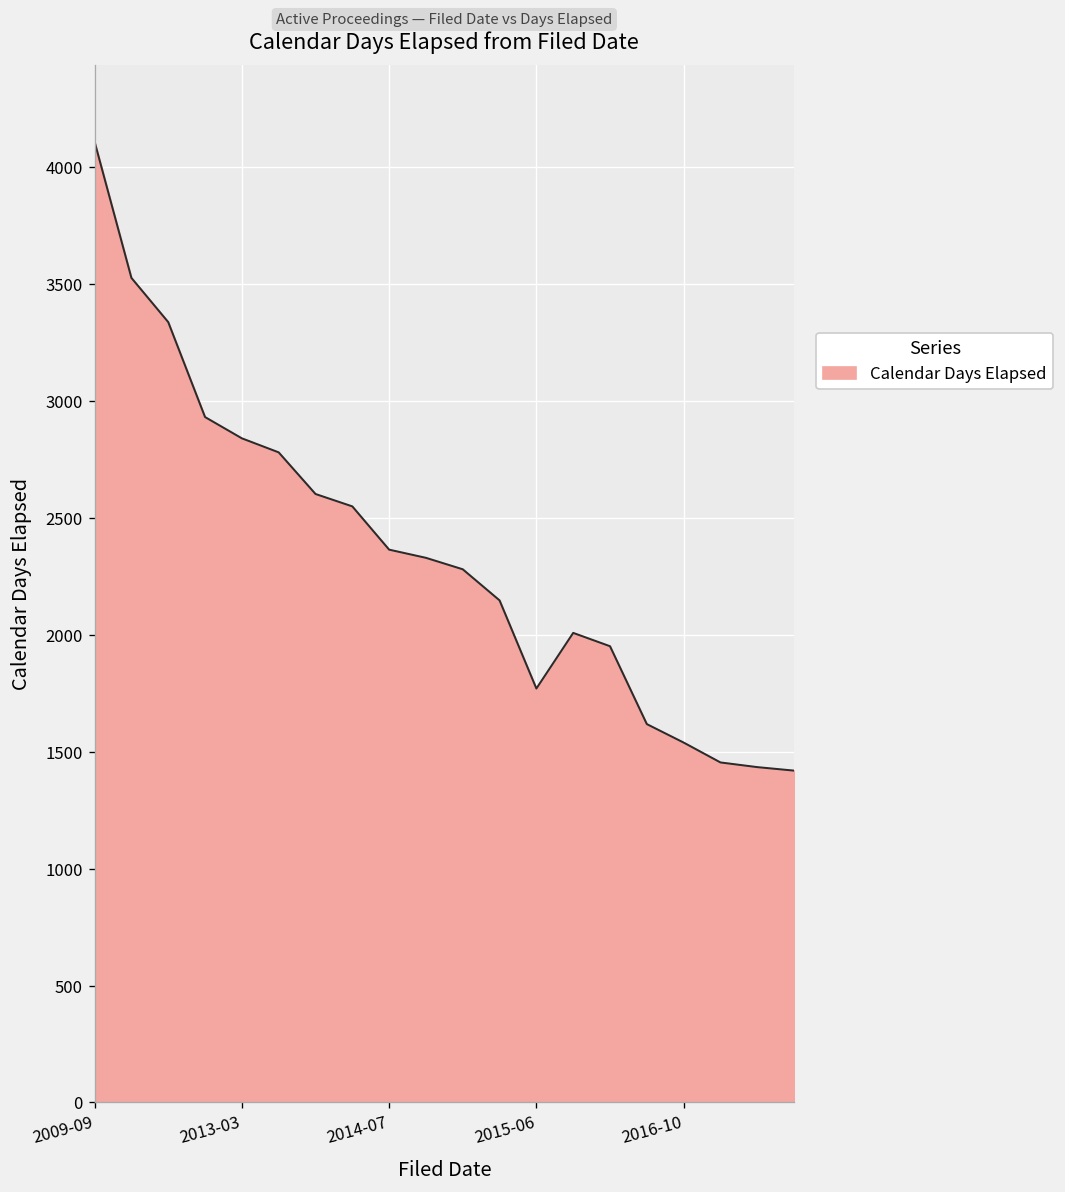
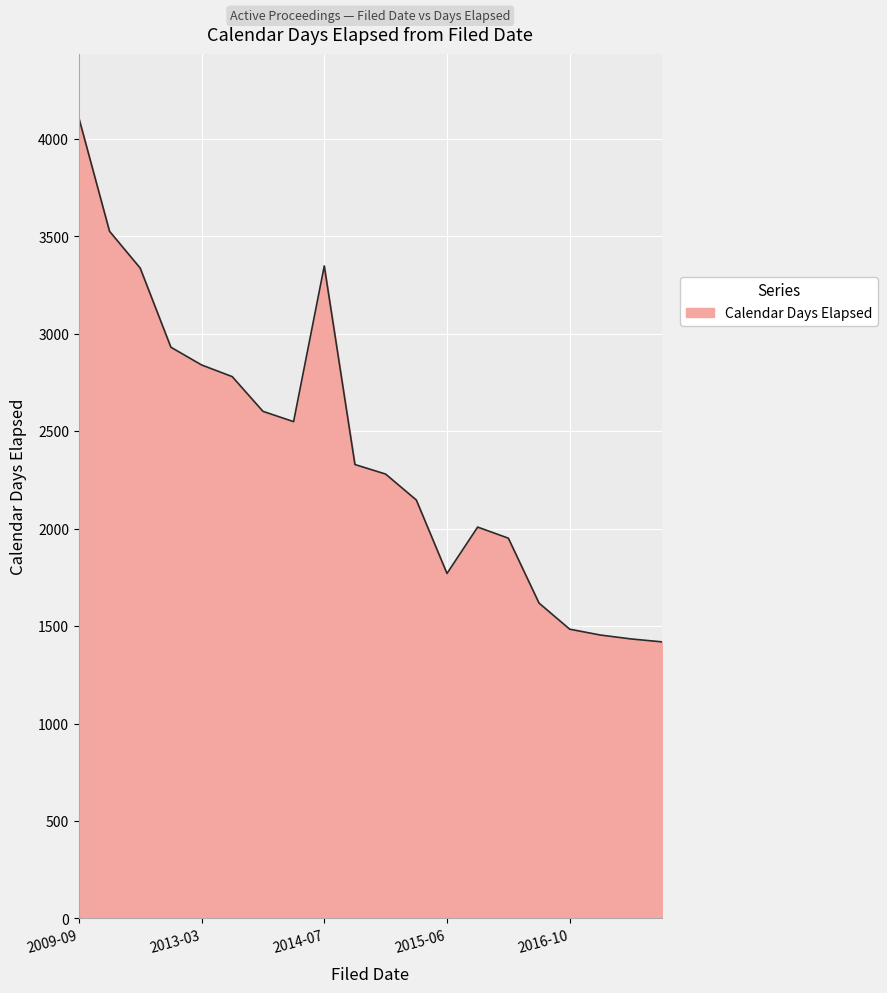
2014-07: 2360 -> 3350
2016-10: 1540 -> 1480
